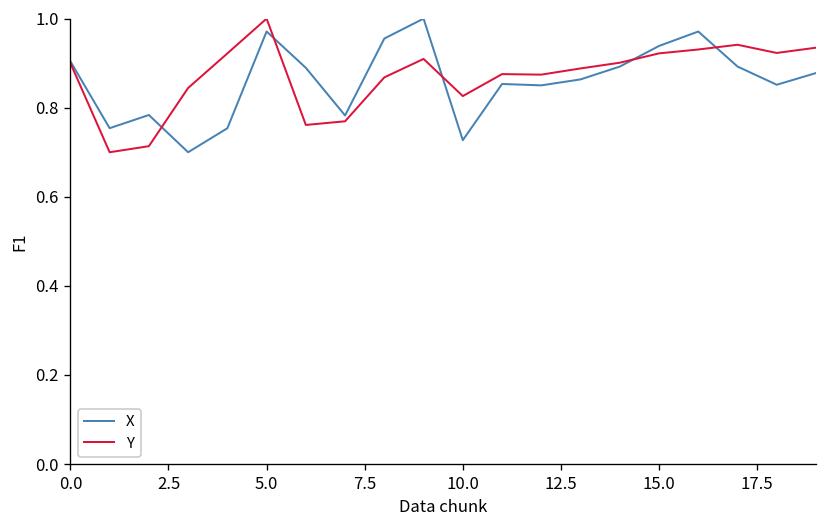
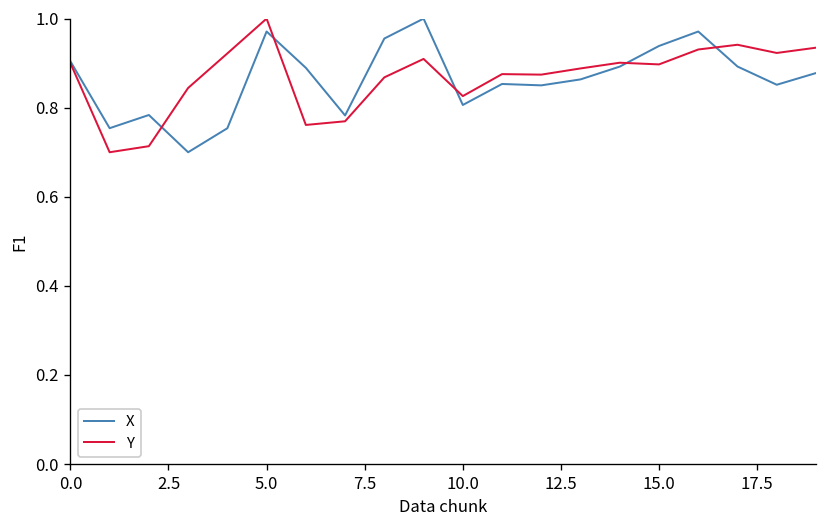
X, 10.0: 0.73 -> 0.81
Y, 15.0: 0.92 -> 0.90
